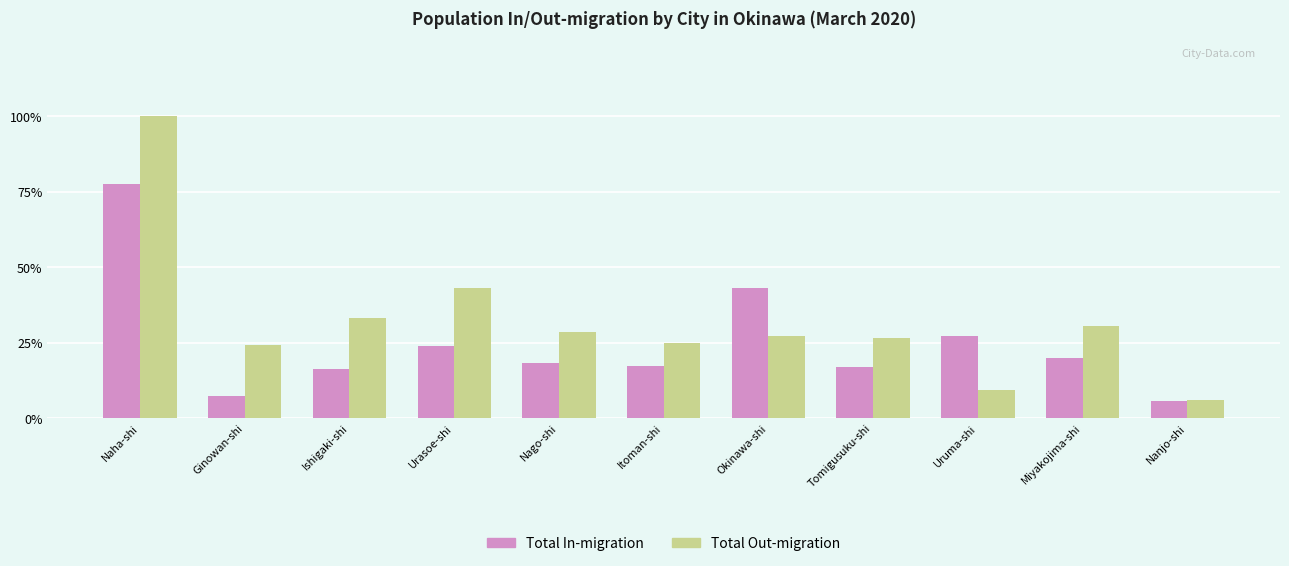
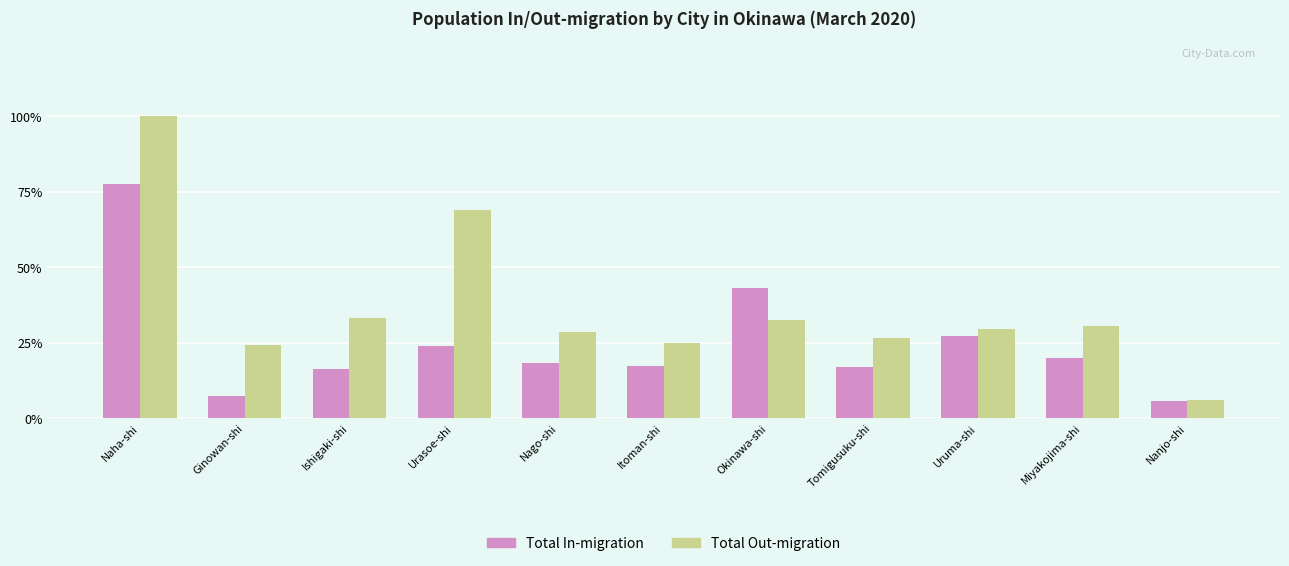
Total Out-migration, Urasoe-shi: 43% -> 69%
Total Out-migration, Okinawa-shi: 27% -> 33%
Total Out-migration, Uruma-shi: 10% -> 30%
